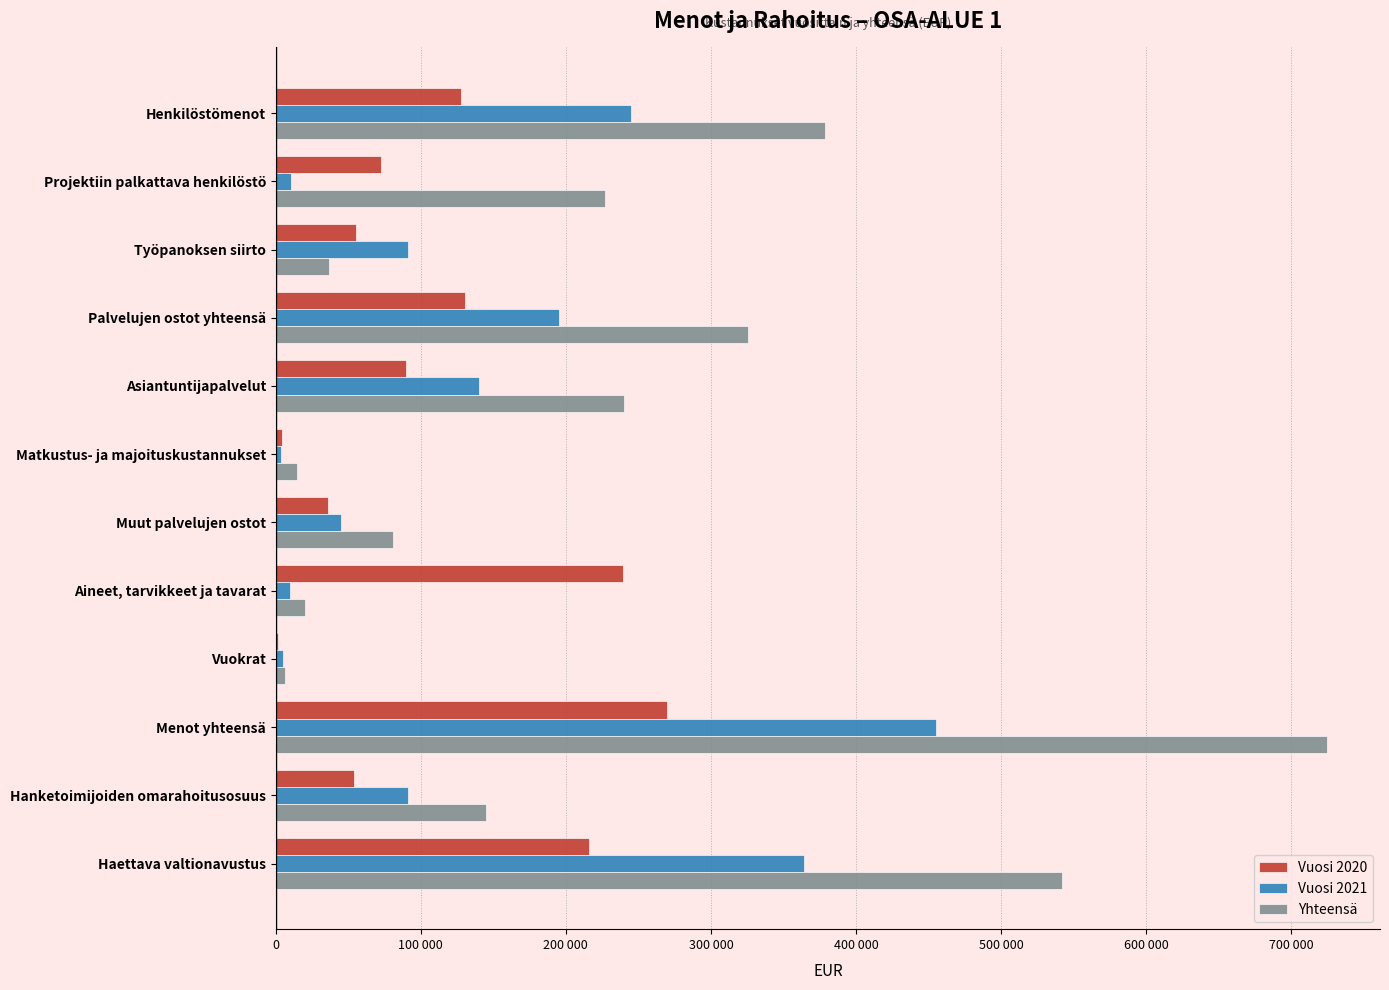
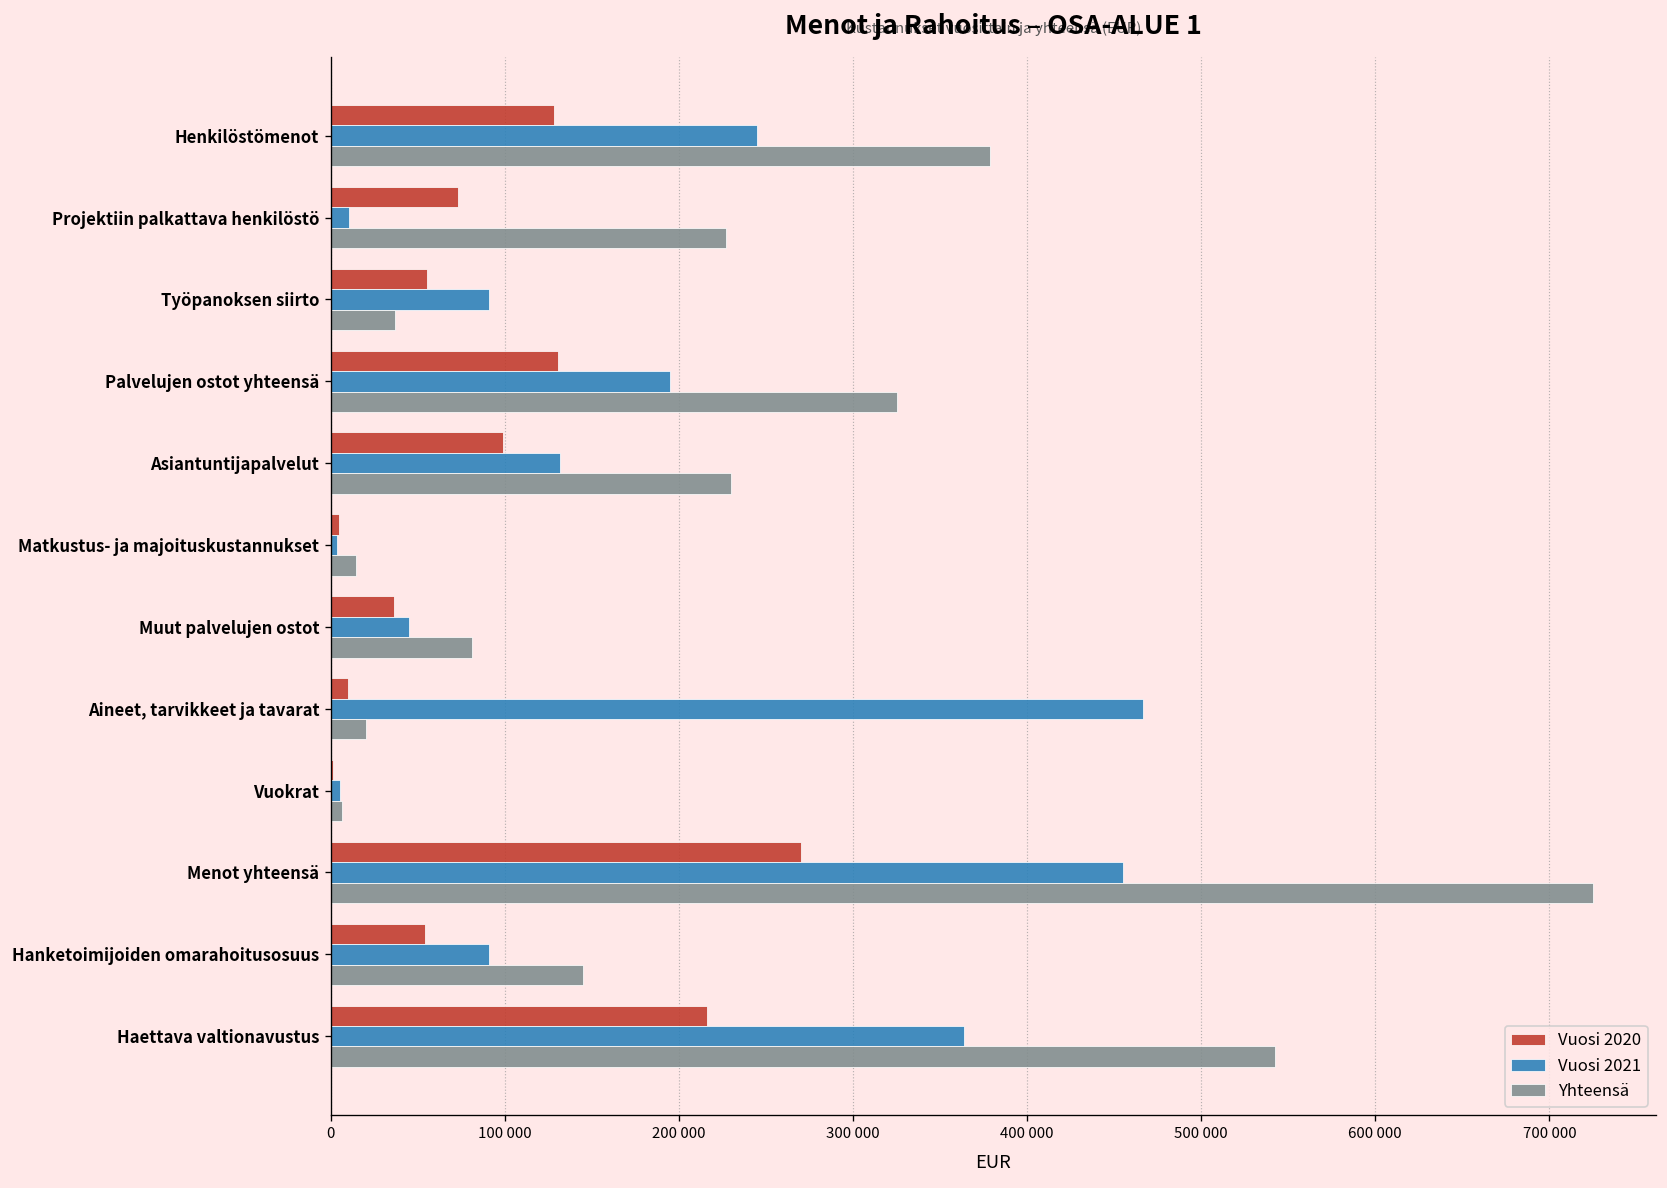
Vuosi 2020, Asiantuntijapalvelut: 90000 -> 99000
Vuosi 2021, Asiantuntijapalvelut: 140000 -> 131000
Yhteensä, Asiantuntijapalvelut: 240000 -> 230000
Vuosi 2020, Aineet, tarvikkeet ja tavarat: 239000 -> 10000
Vuosi 2021, Aineet, tarvikkeet ja tavarat: 10000 -> 466000
